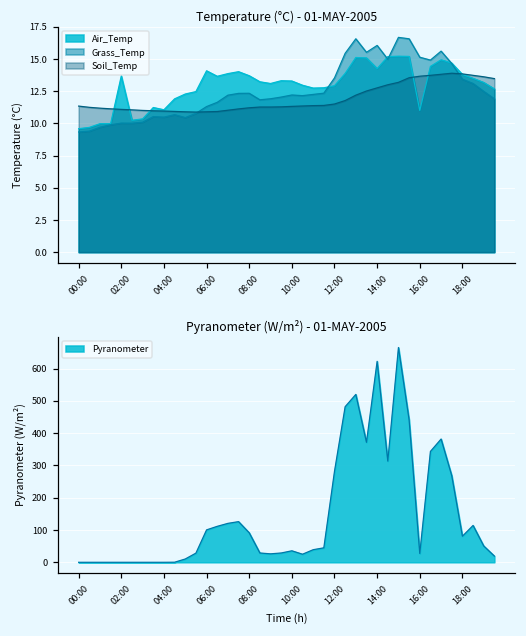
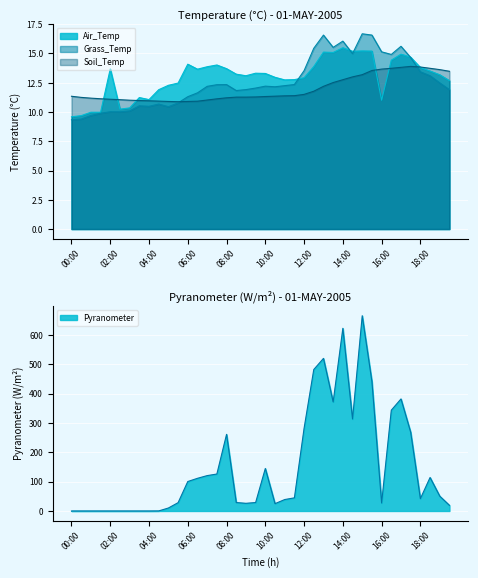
Temperature (°C) - 01-MAY-2005, Air_Temp, 14:00: 14.3 -> 15.5
Pyranometer (W/m²) - 01-MAY-2005, 08:00: 90 -> 260
Pyranometer (W/m²) - 01-MAY-2005, 10:00: 40 -> 140
Pyranometer (W/m²) - 01-MAY-2005, 18:00: 80 -> 40
